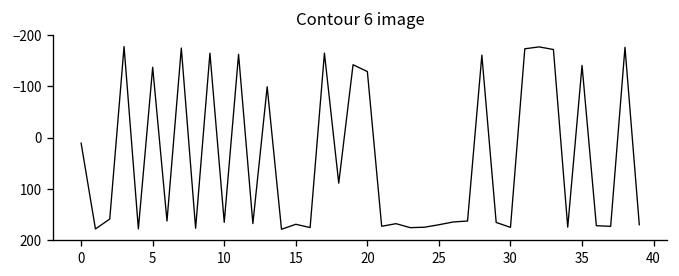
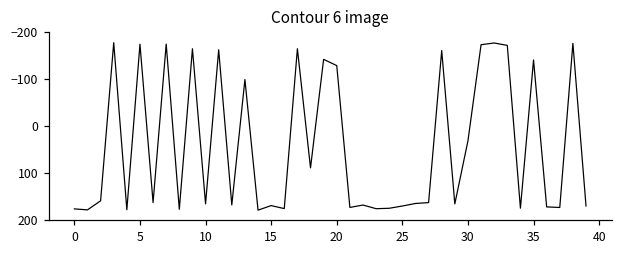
0: 10 -> 180
5: -140 -> -170
30: 170 -> 30
